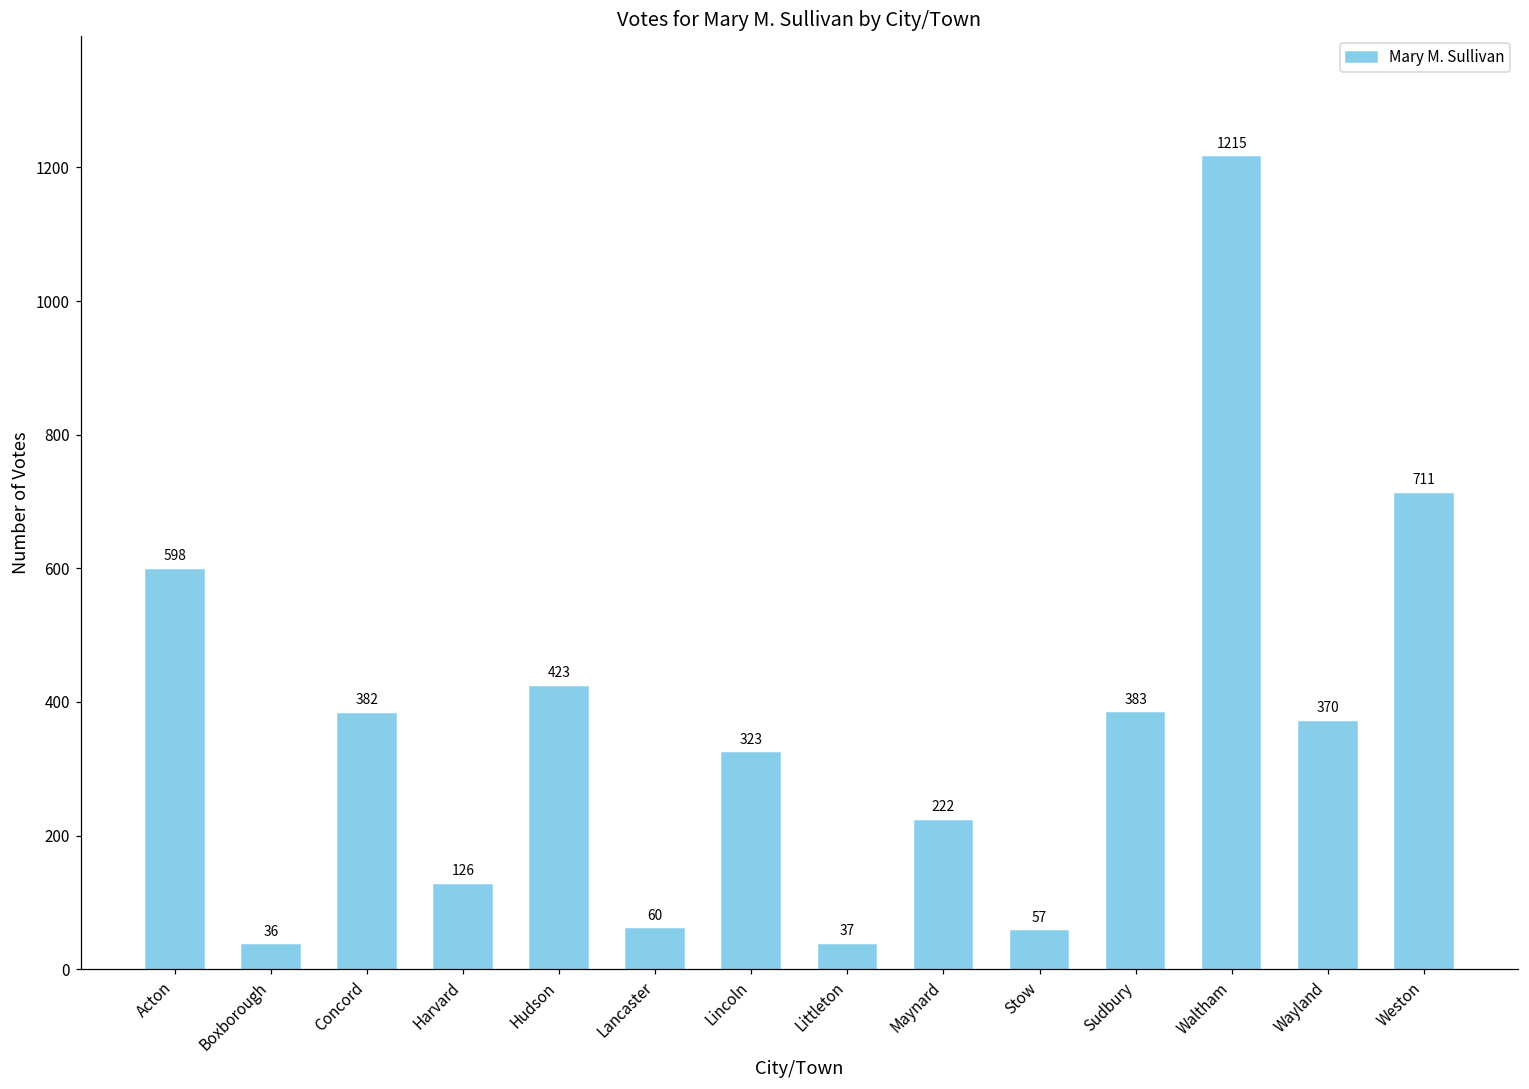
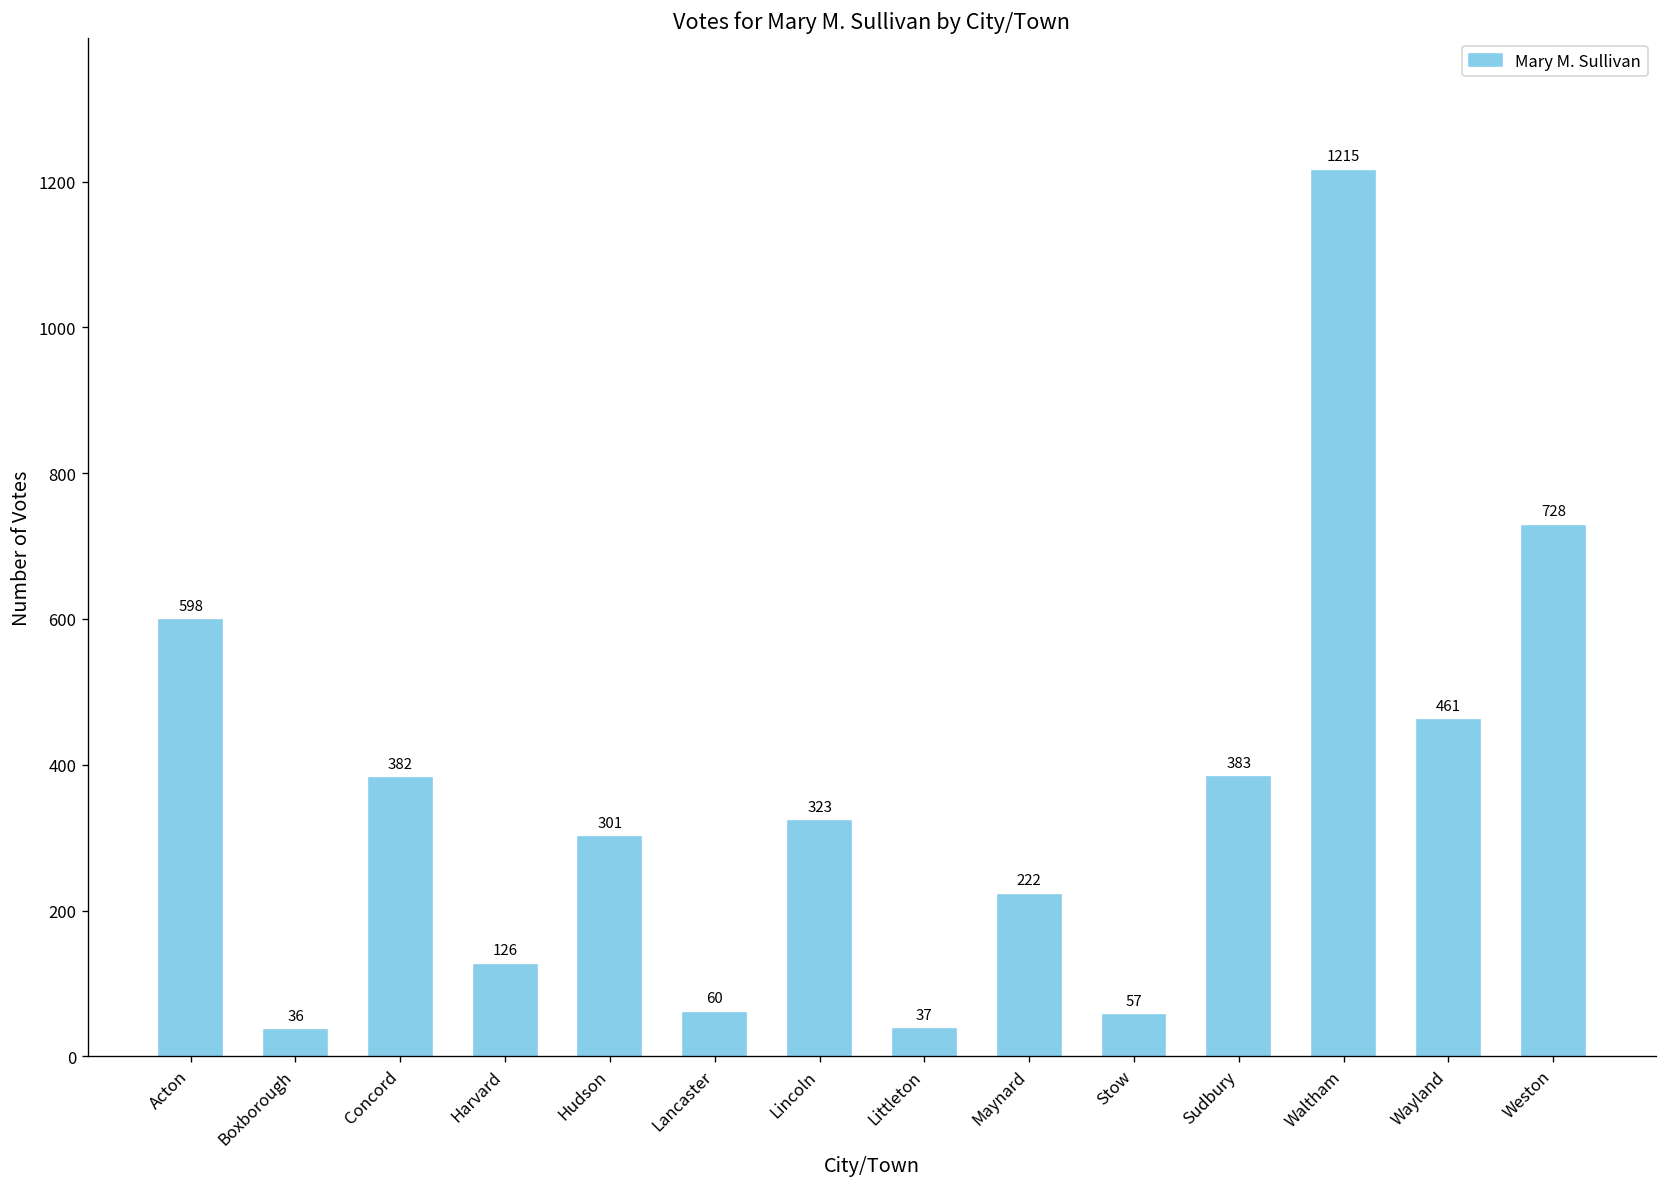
Hudson: 423 -> 301
Wayland: 370 -> 461
Weston: 711 -> 728
